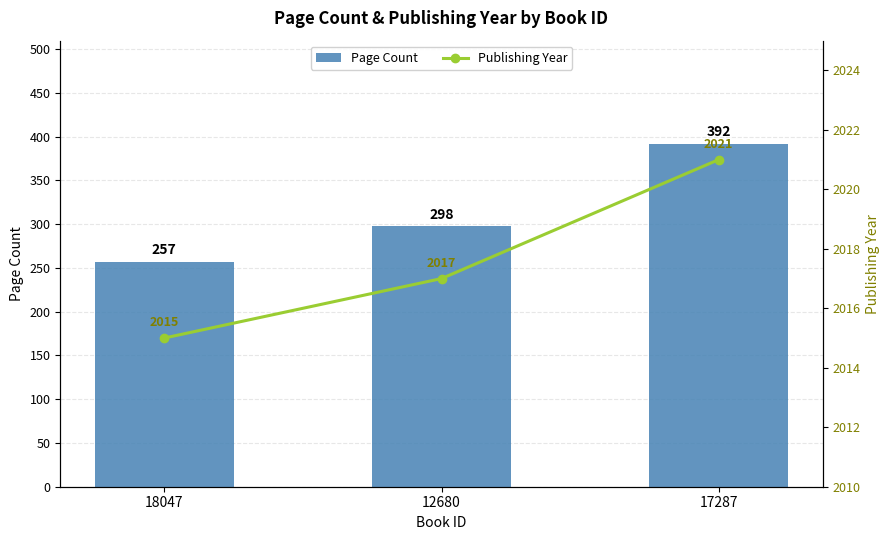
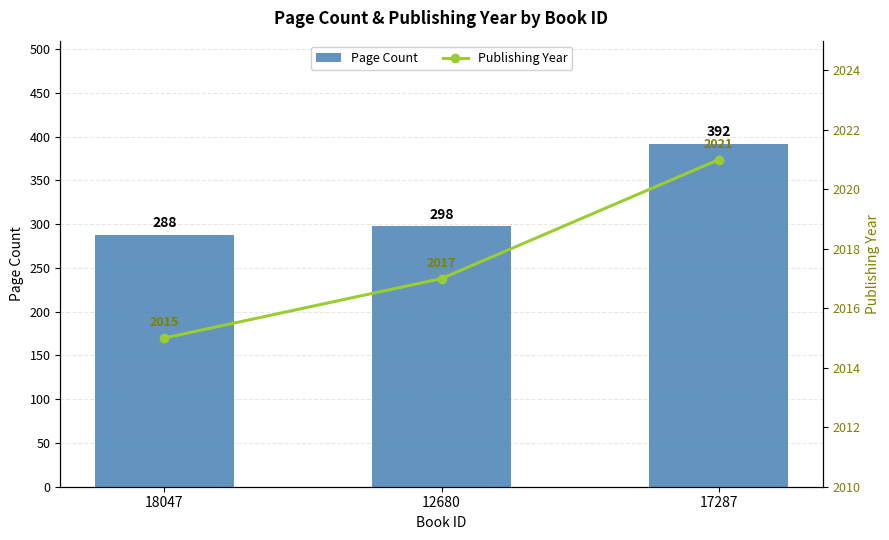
Page Count, 18047: 257 -> 288
